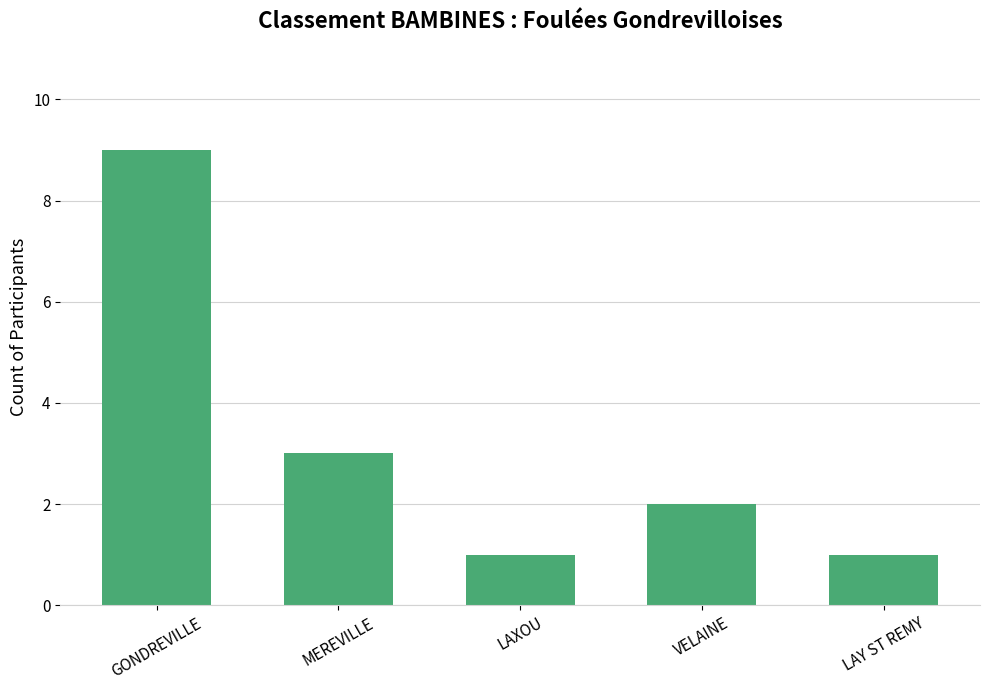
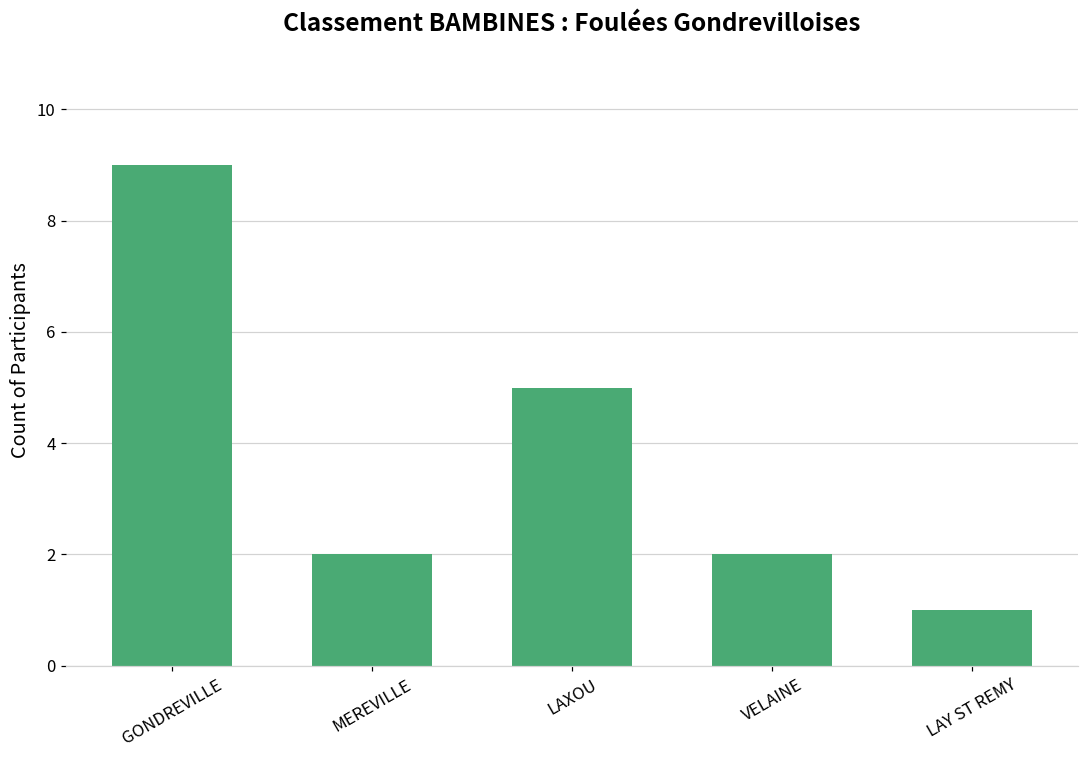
MEREVILLE: 3 -> 2
LAXOU: 1 -> 5
